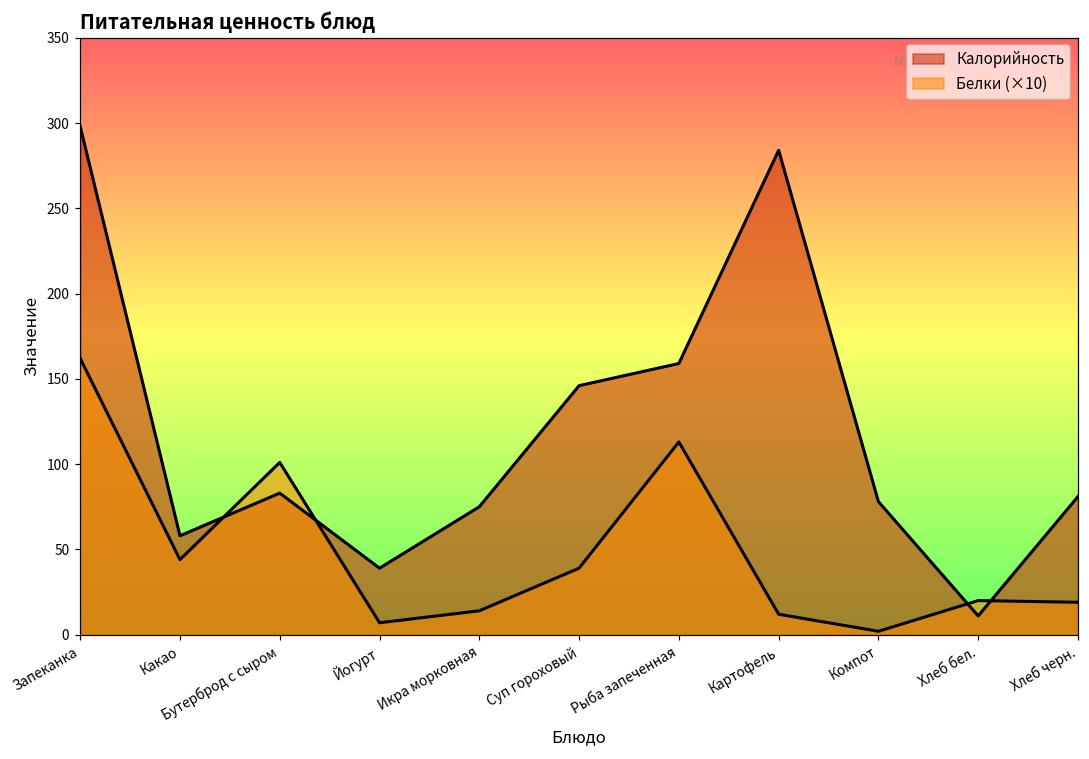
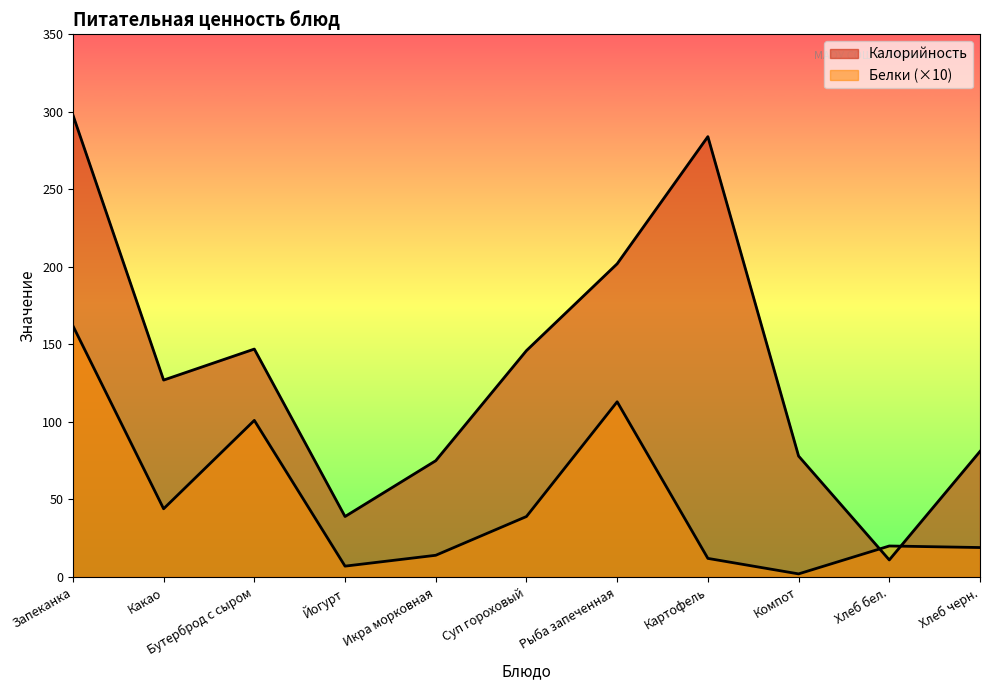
Калорийность, Какао: 58 -> 127
Калорийность, Бутерброд с сыром: 83 -> 147
Калорийность, Рыба запеченная: 159 -> 202
